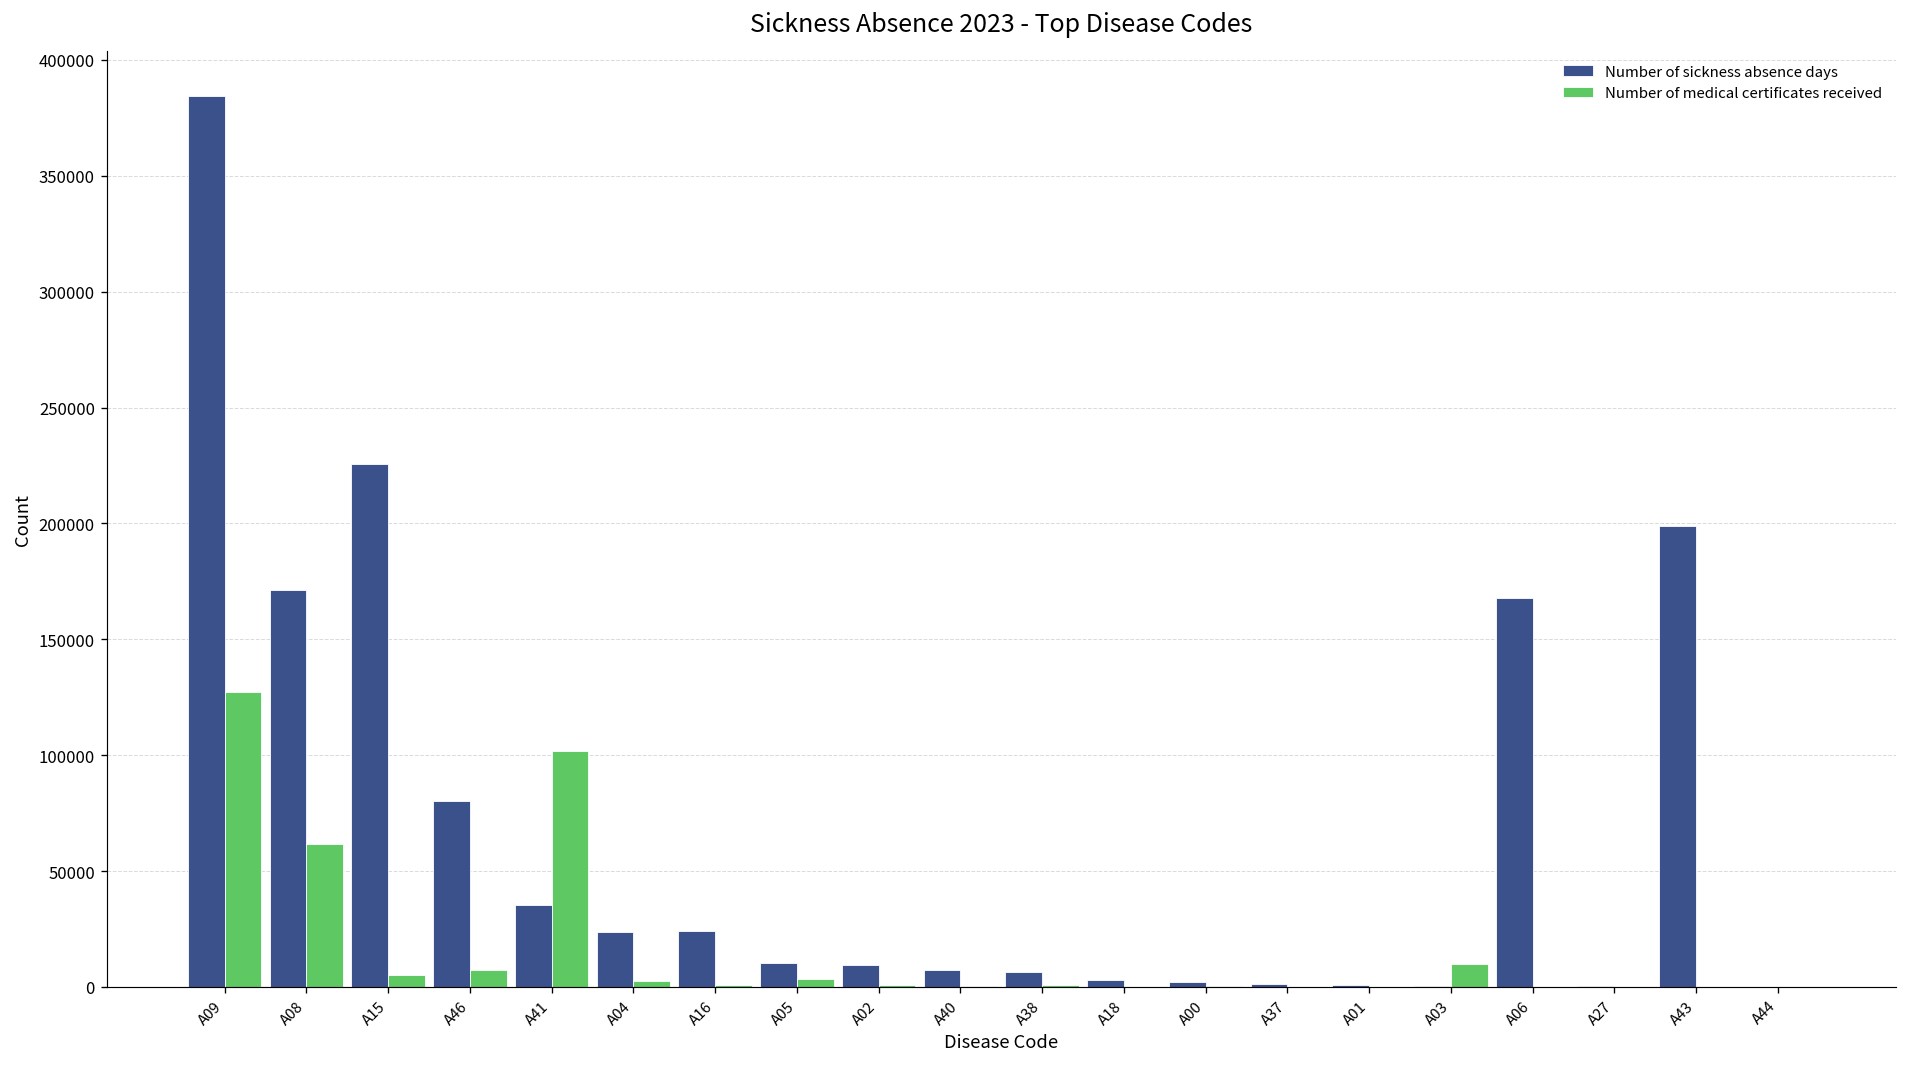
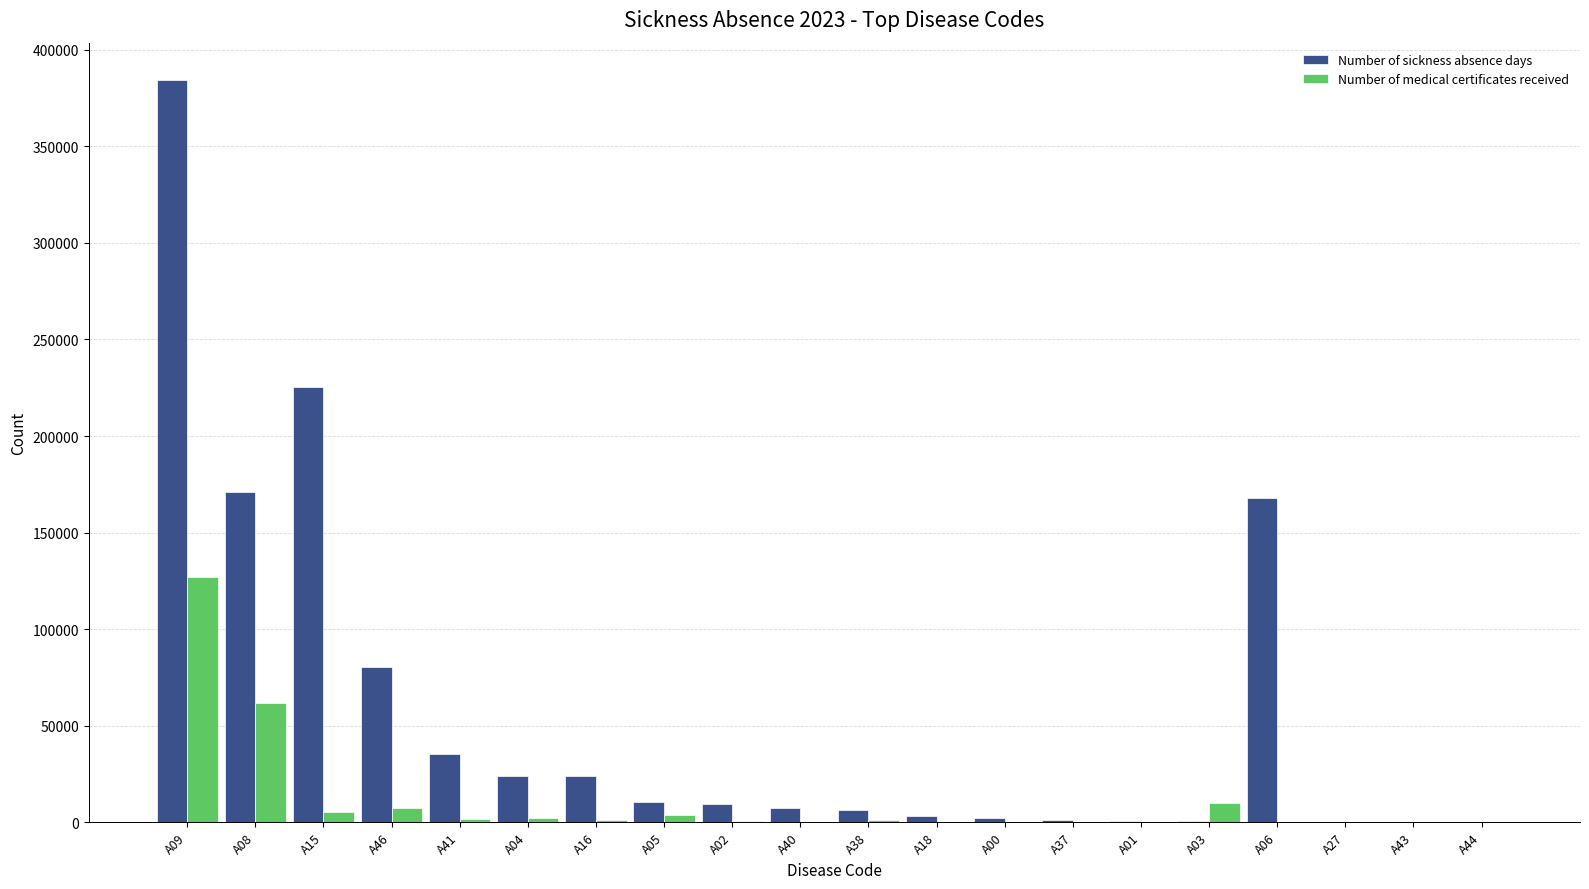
Number of medical certificates received, A41: 102000 -> 2000
Number of sickness absence days, A43: 199000 -> 0
